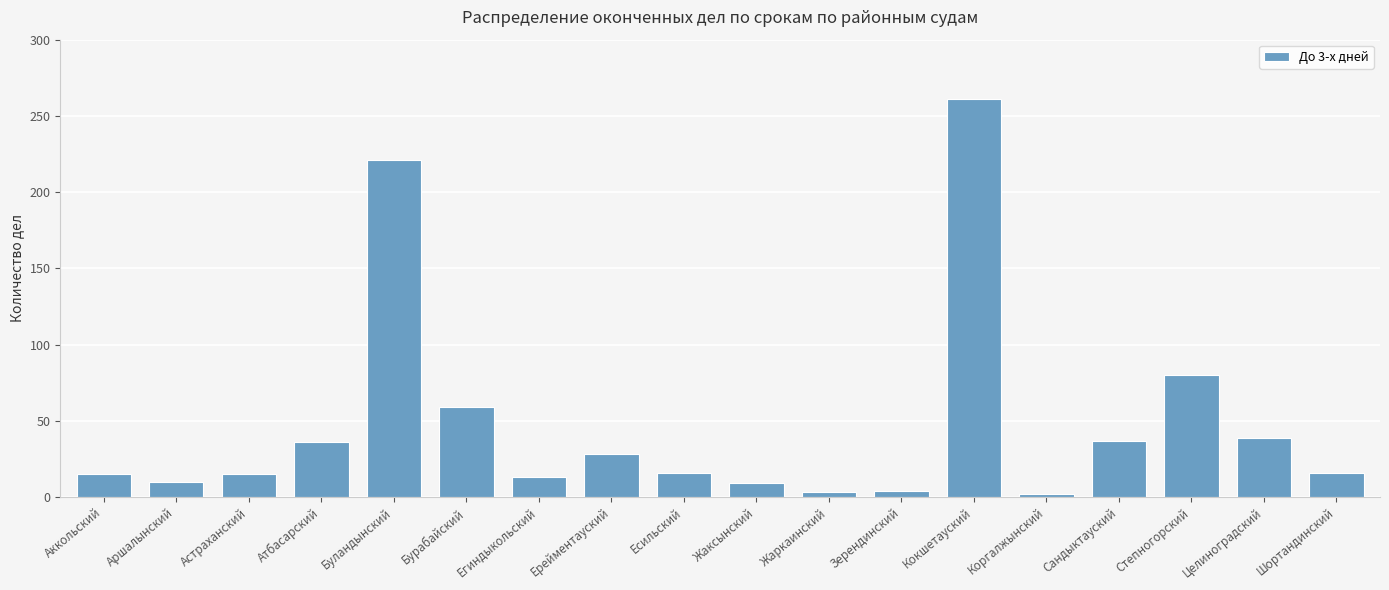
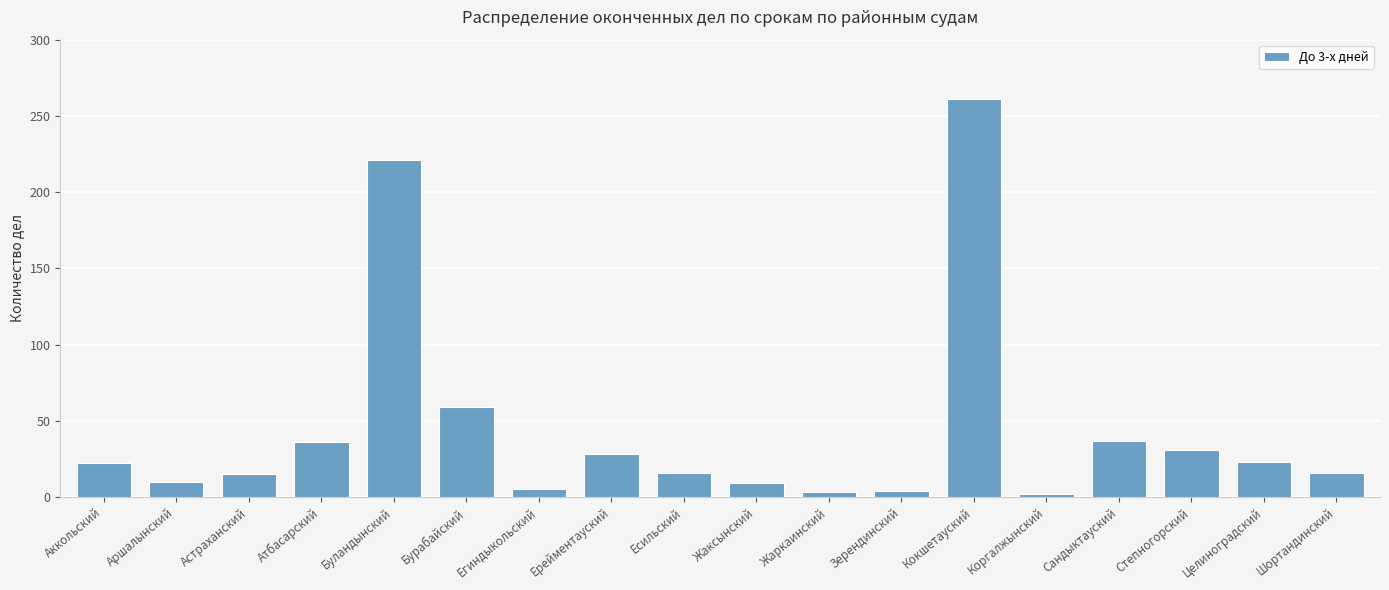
Аккольский: 15 -> 22
Егиндыкольский: 13 -> 5
Степногорский: 80 -> 31
Целиноградский: 39 -> 23
